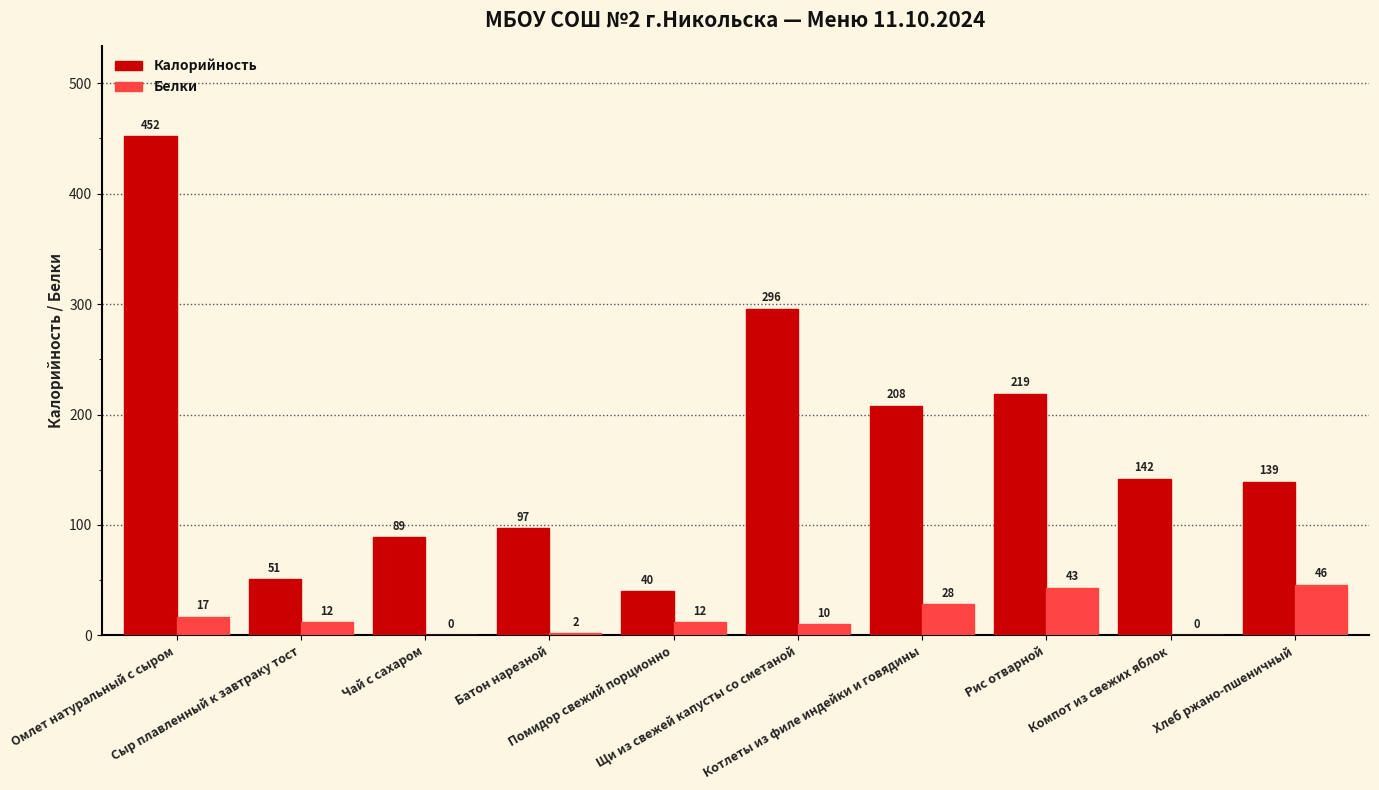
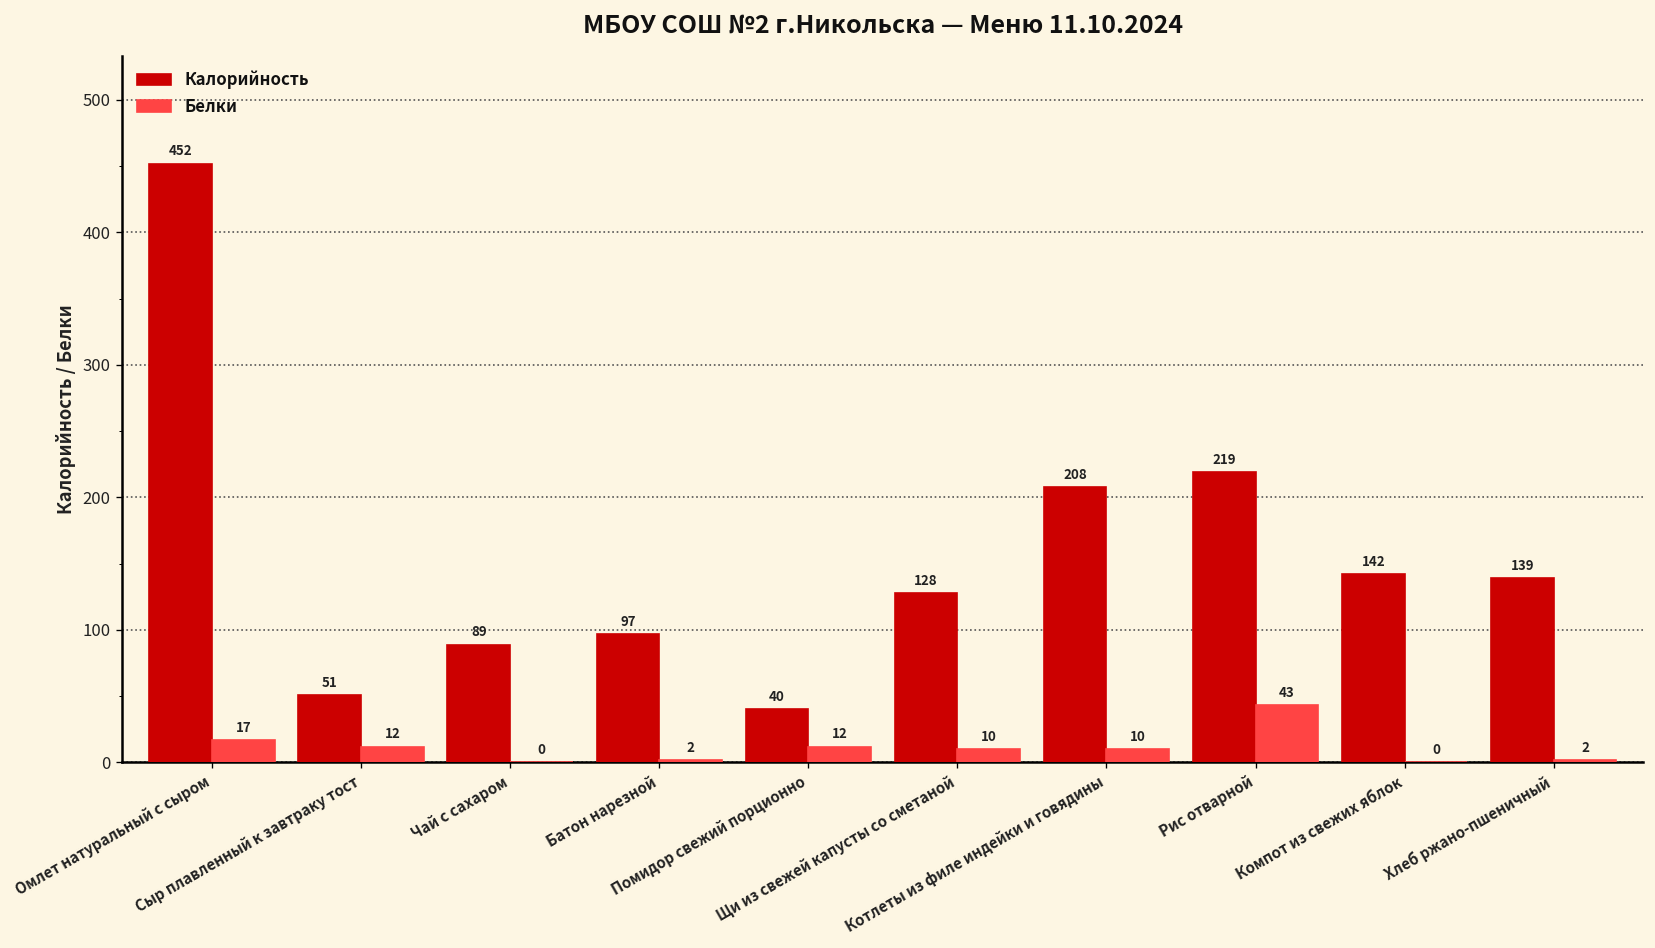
Калорийность, Щи из свежей капусты со сметаной: 296 -> 128
Белки, Котлеты из филе индейки и говядины: 28 -> 10
Белки, Хлеб ржано-пшеничный: 46 -> 2
